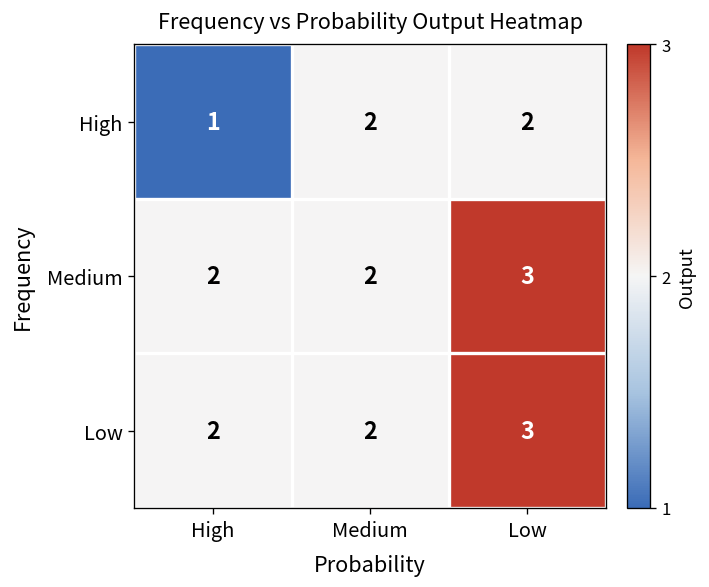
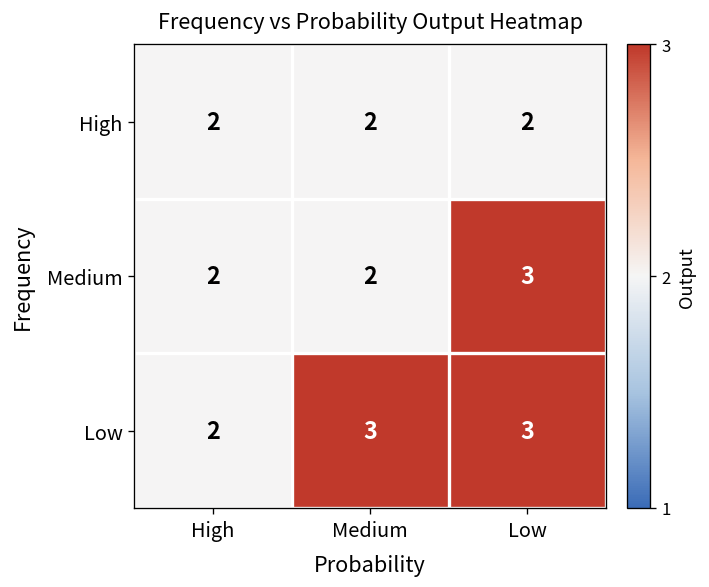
High, High: 1 -> 2
Low, Medium: 2 -> 3
